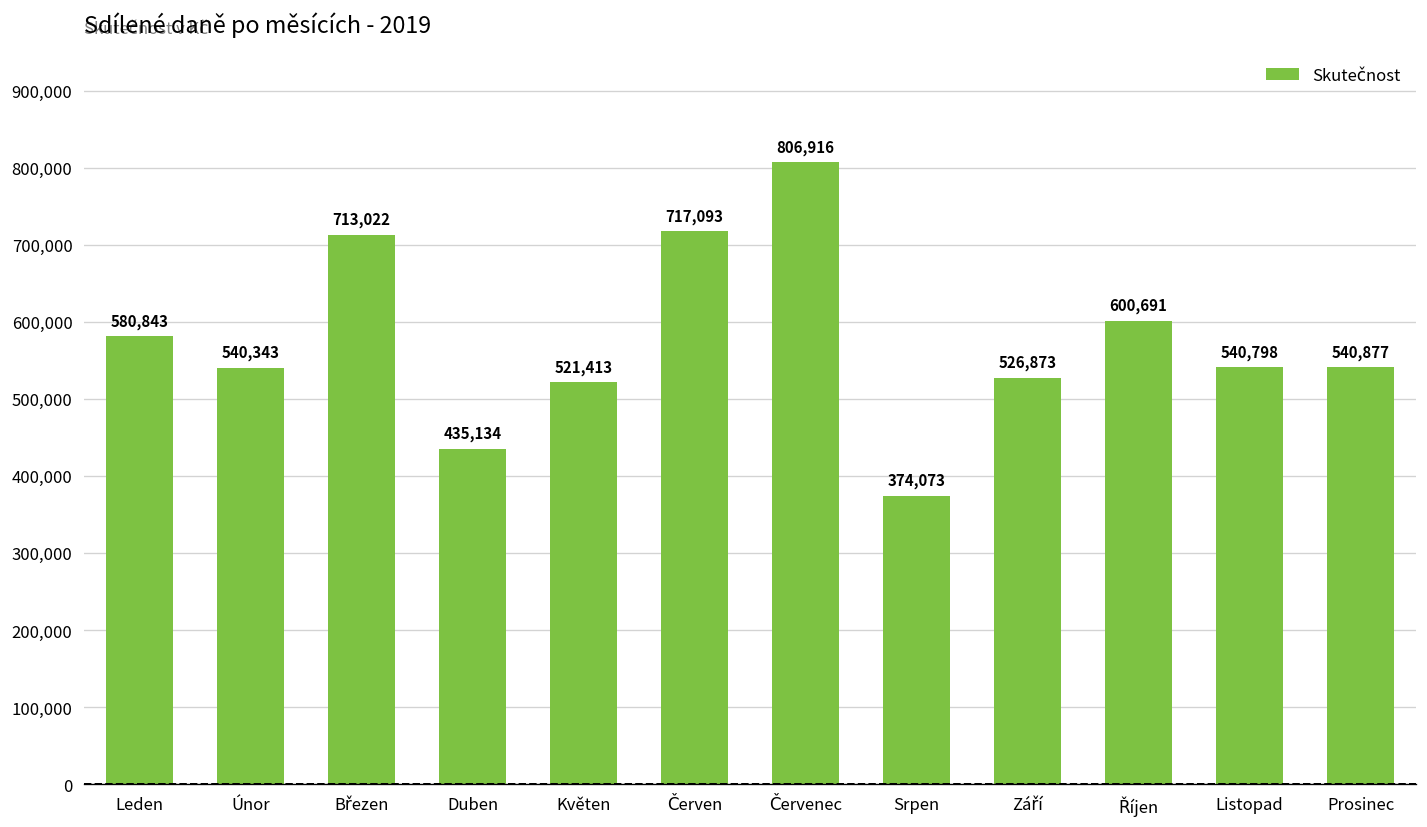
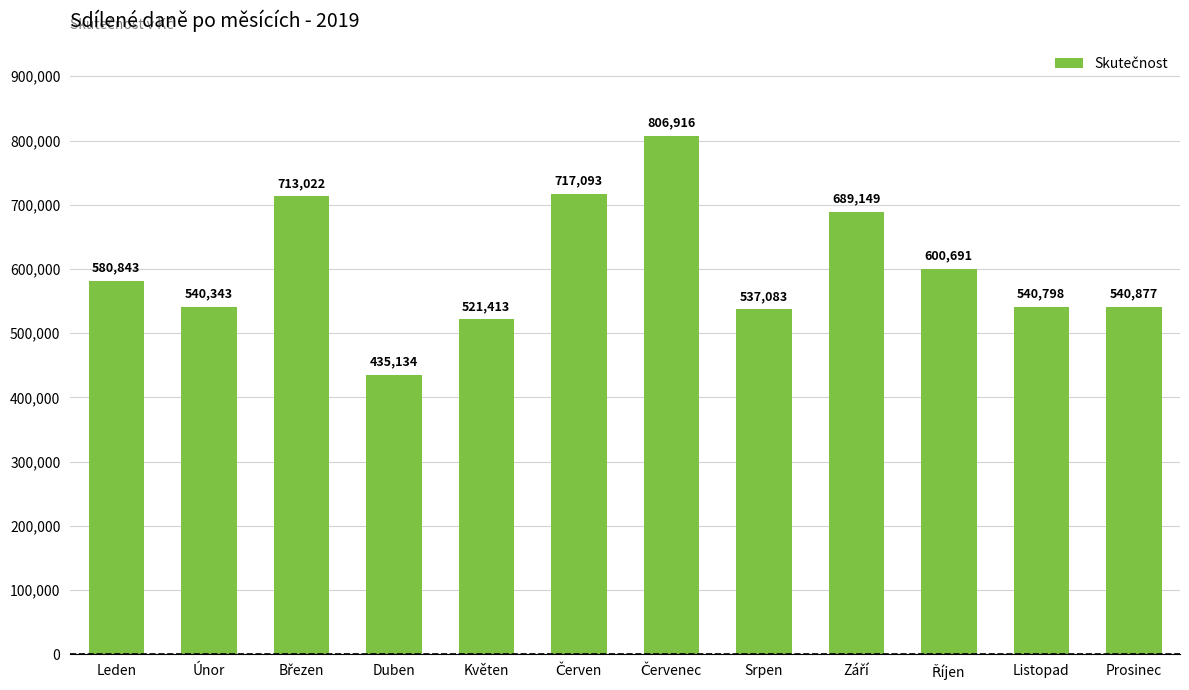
Srpen: 374,073 -> 537,083
Září: 526,873 -> 689,149
